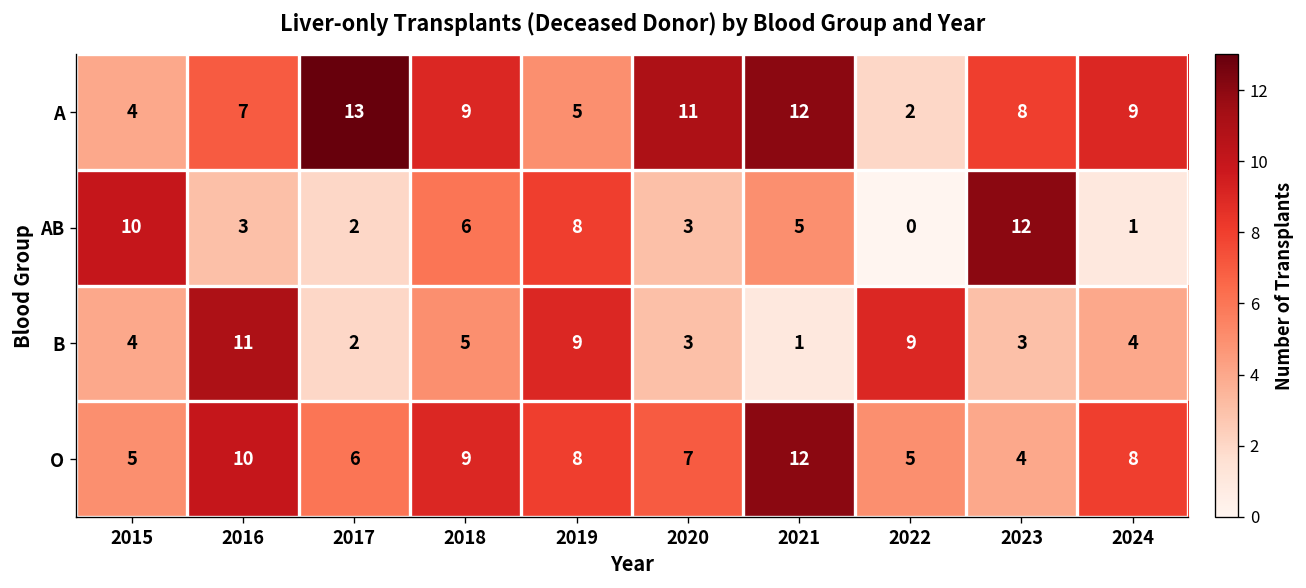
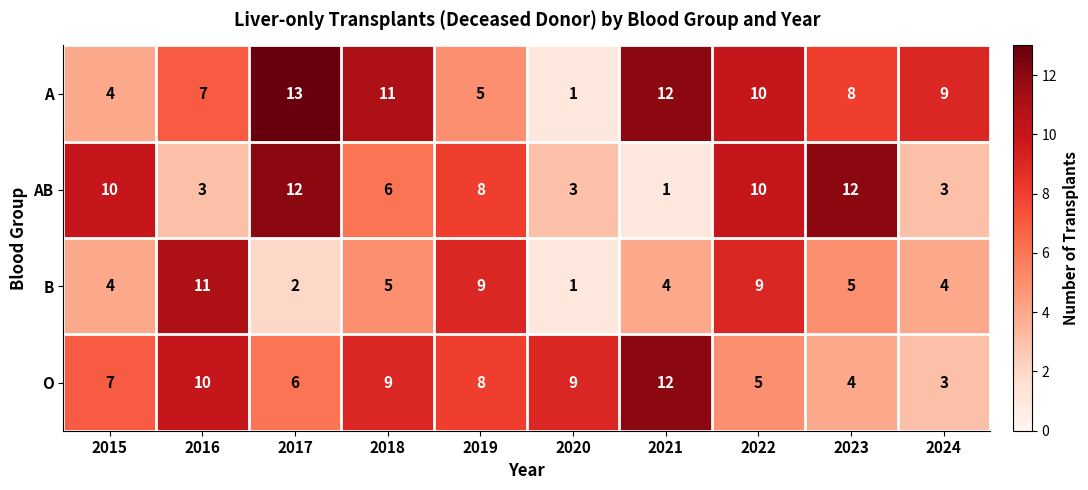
A, 2018: 9 -> 11
A, 2020: 11 -> 1
A, 2022: 2 -> 10
AB, 2017: 2 -> 12
AB, 2021: 5 -> 1
AB, 2022: 0 -> 10
AB, 2024: 1 -> 3
B, 2020: 3 -> 1
B, 2021: 1 -> 4
B, 2023: 3 -> 5
O, 2015: 5 -> 7
O, 2020: 7 -> 9
O, 2024: 8 -> 3
